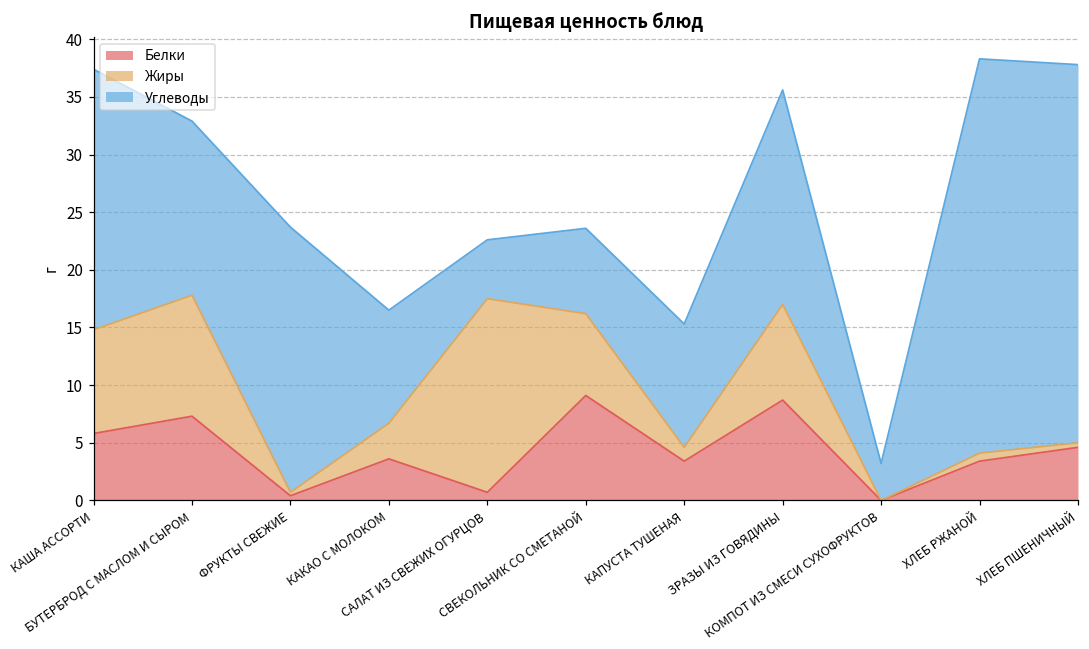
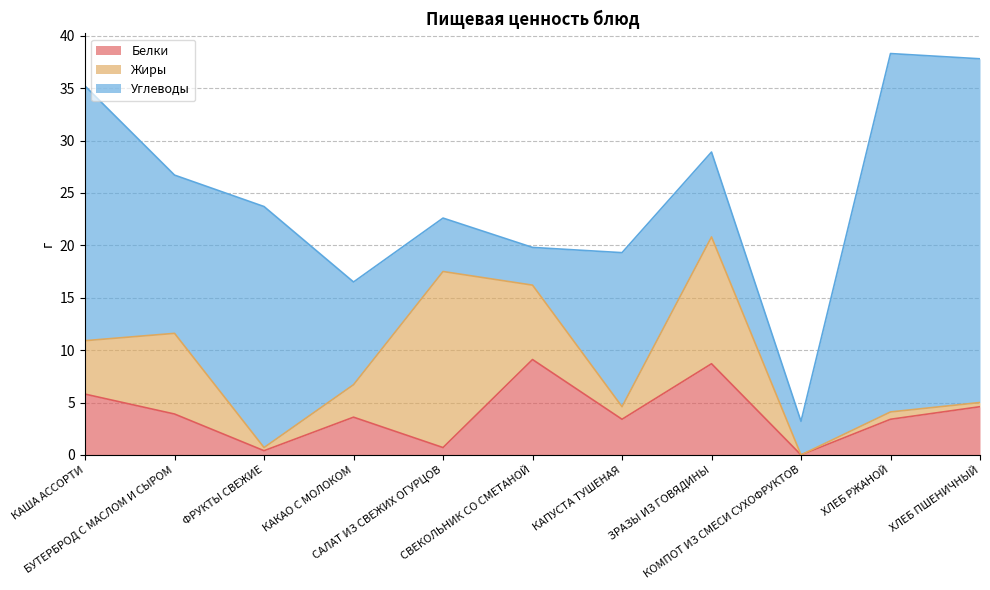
Жиры, КАША АССОРТИ: 9.0 -> 5.1
Углеводы, КАША АССОРТИ: 22.6 -> 24.3
Белки, БУТЕРБРОД С МАСЛОМ И СЫРОМ: 7.3 -> 3.9
Жиры, БУТЕРБРОД С МАСЛОМ И СЫРОМ: 10.5 -> 7.7
Углеводы, СВЕКОЛЬНИК СО СМЕТАНОЙ: 7.4 -> 3.6
Углеводы, КАПУСТА ТУШЕНАЯ: 10.7 -> 14.7
Жиры, ЗРАЗЫ ИЗ ГОВЯДИНЫ: 8.3 -> 12.1
Углеводы, ЗРАЗЫ ИЗ ГОВЯДИНЫ: 18.6 -> 8.1
